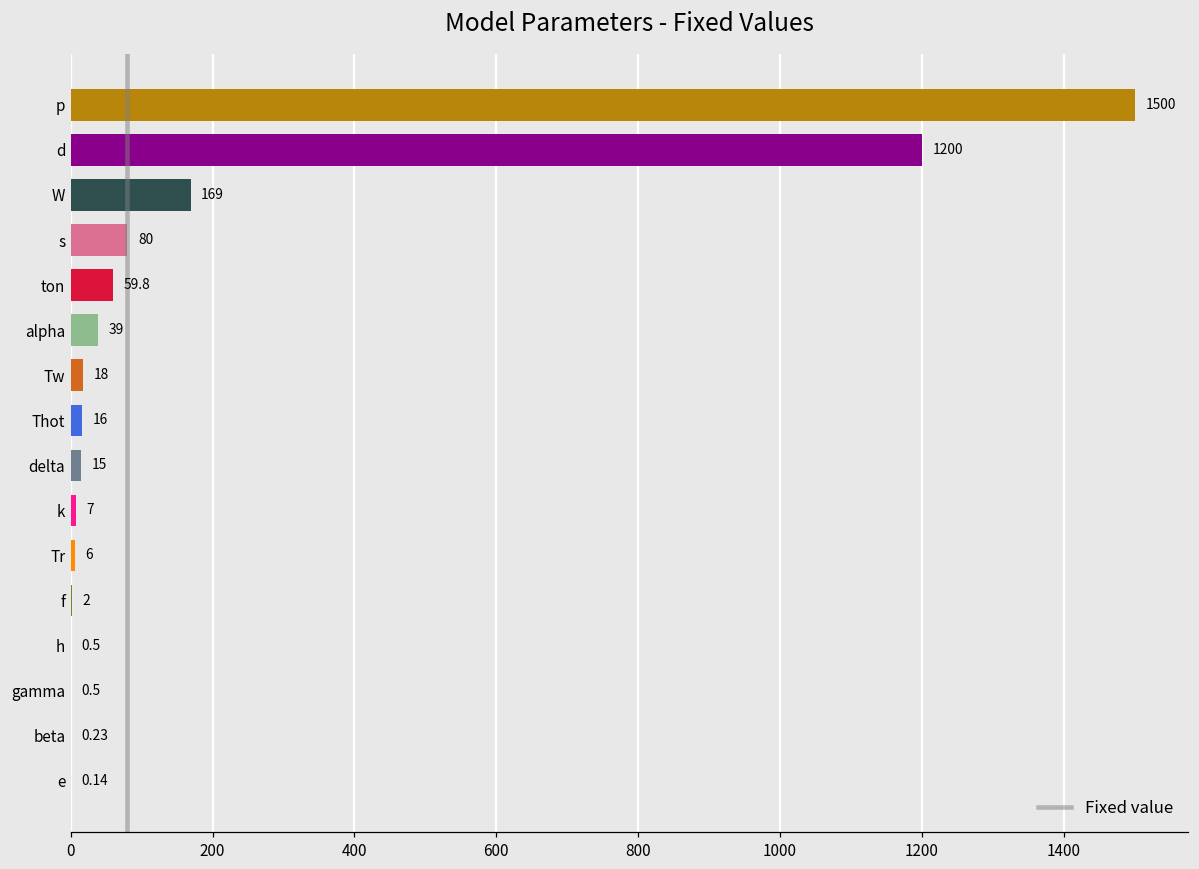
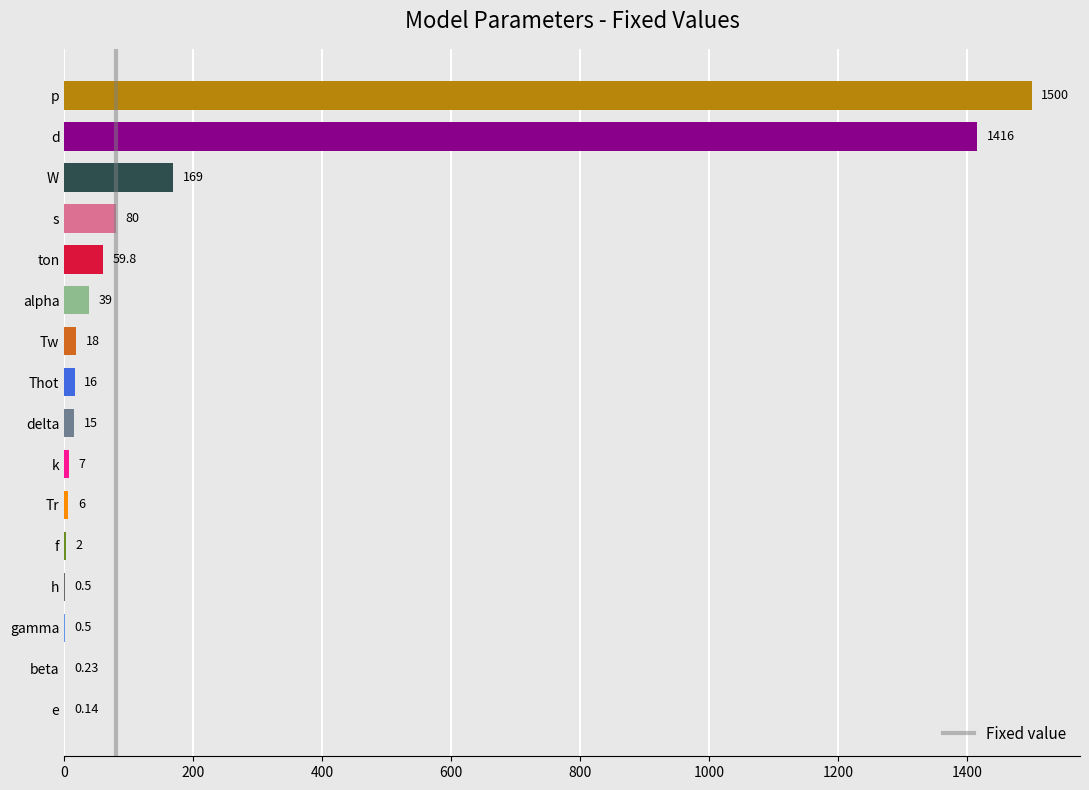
d: 1200 -> 1416
